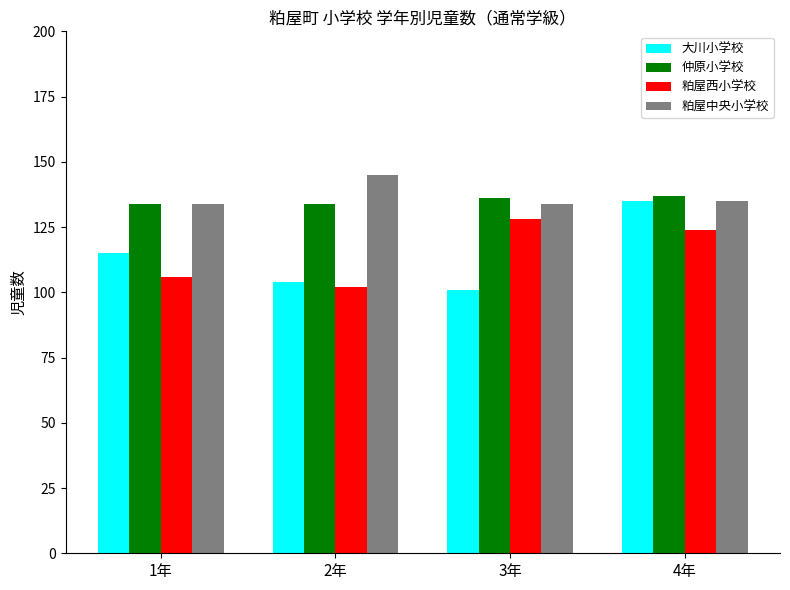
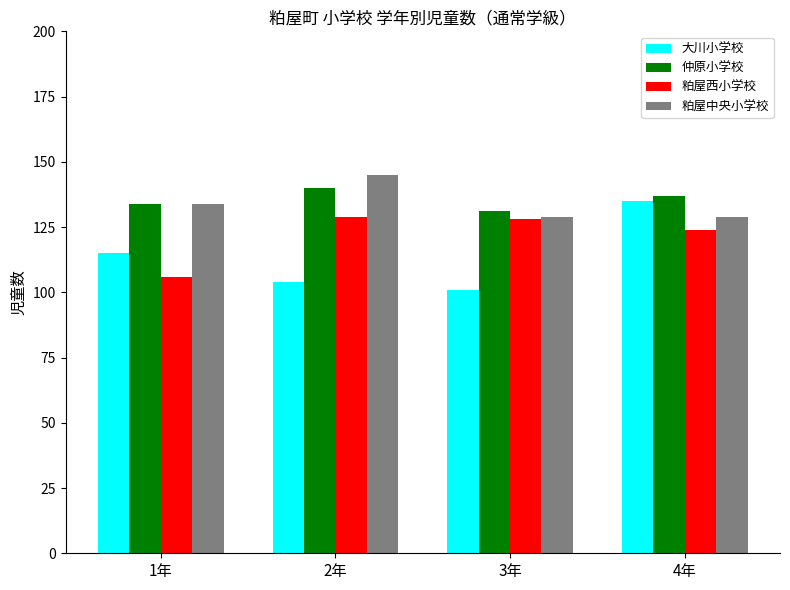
仲原小学校, 2年: 134 -> 140
粕屋西小学校, 2年: 102 -> 129
仲原小学校, 3年: 136 -> 131
粕屋中央小学校, 3年: 134 -> 129
粕屋中央小学校, 4年: 135 -> 129
